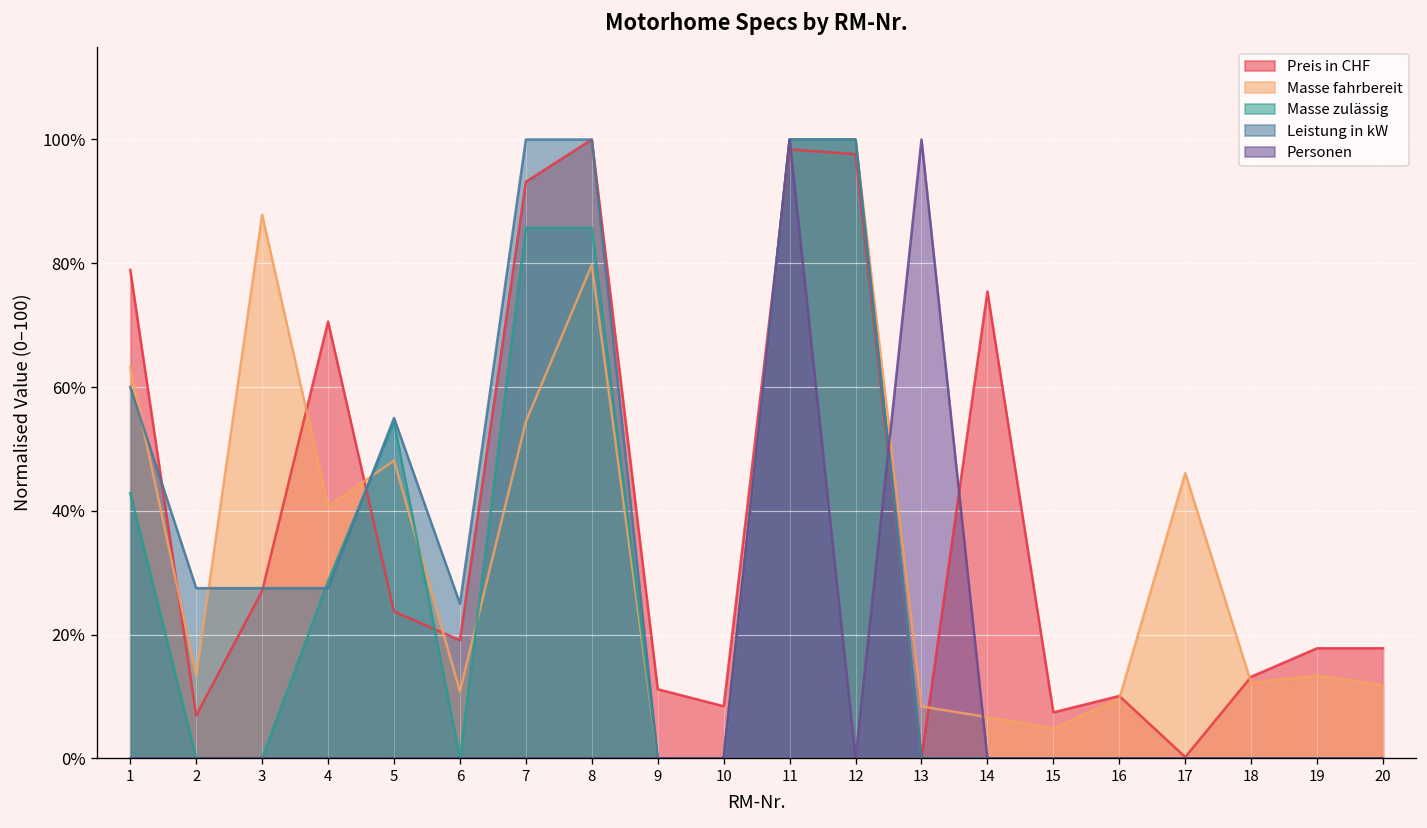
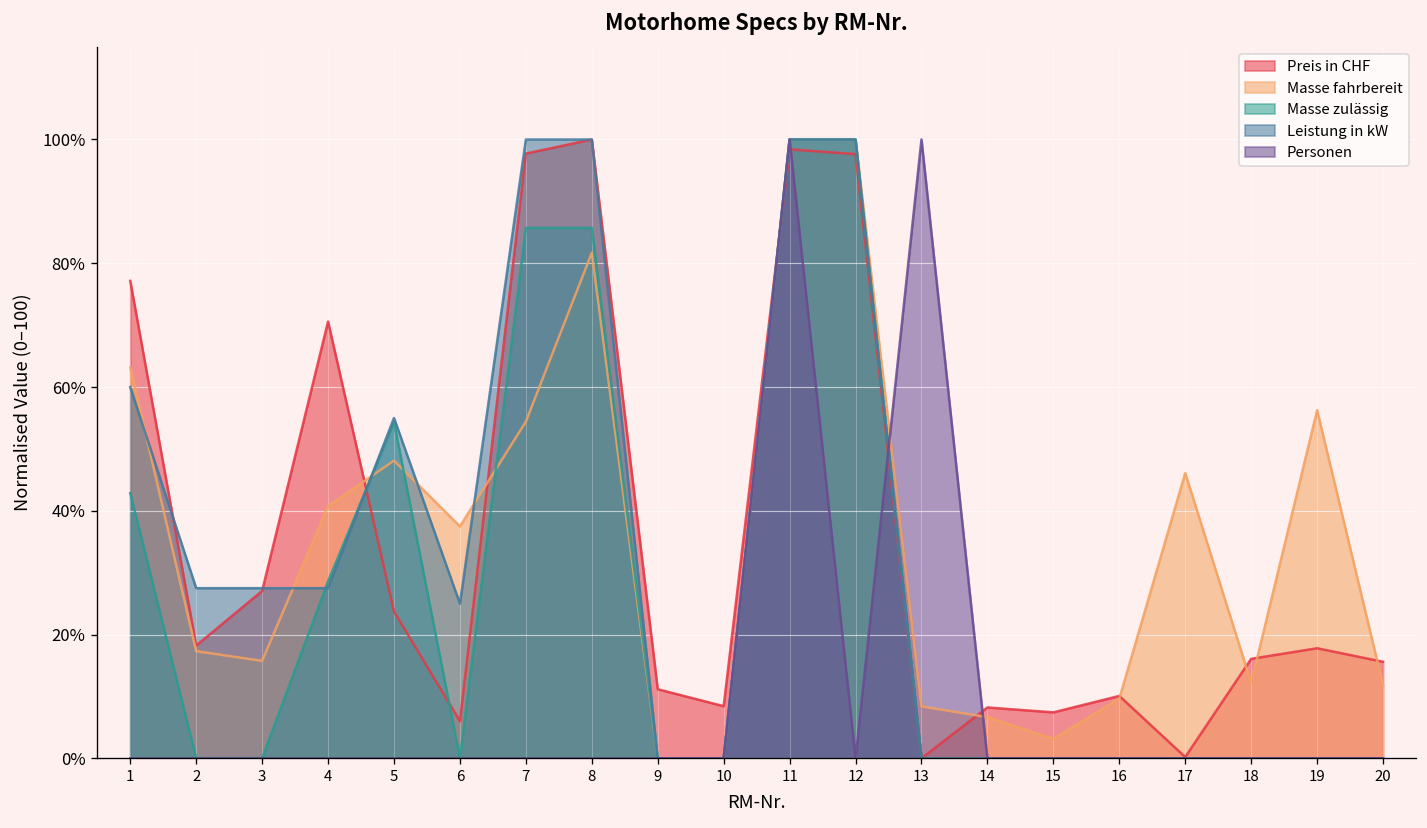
Preis in CHF, 1: 79% -> 77%
Preis in CHF, 2: 7% -> 18%
Masse fahrbereit, 2: 13% -> 17%
Masse fahrbereit, 3: 88% -> 16%
Preis in CHF, 6: 19% -> 6%
Masse fahrbereit, 6: 11% -> 37%
Preis in CHF, 7: 93% -> 98%
Masse fahrbereit, 8: 80% -> 82%
Preis in CHF, 14: 75% -> 8%
Masse fahrbereit, 15: 5% -> 3%
Preis in CHF, 18: 13% -> 16%
Masse fahrbereit, 19: 13% -> 56%
Preis in CHF, 20: 18% -> 16%
